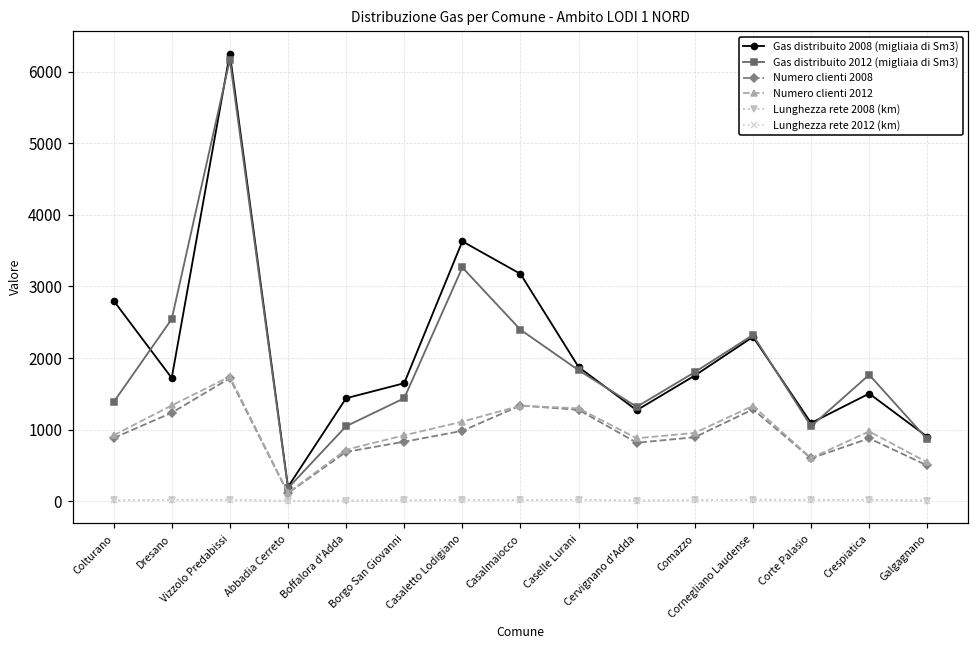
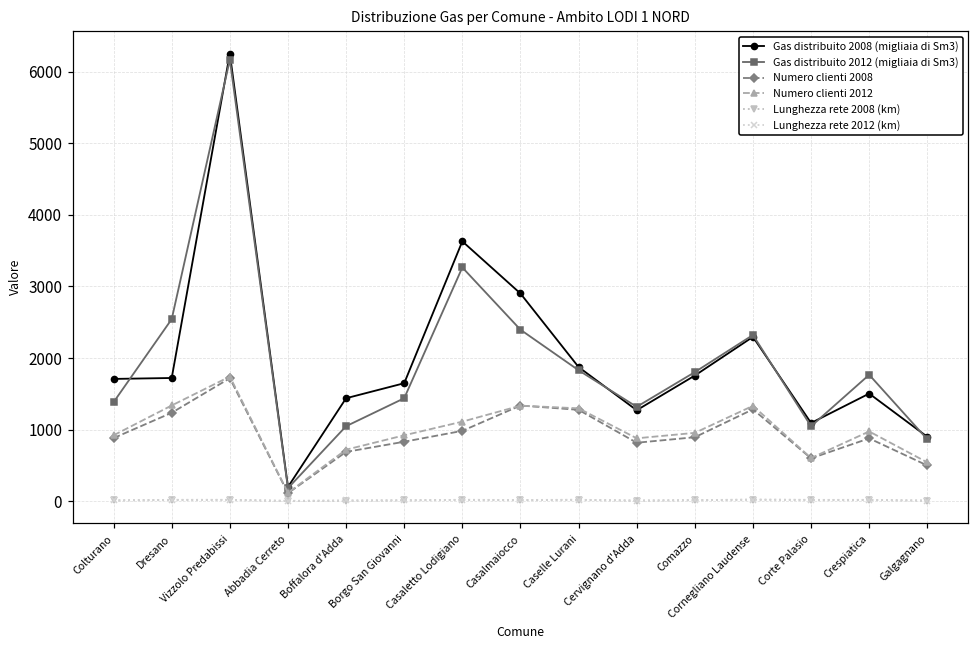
Gas distribuito 2008 (migliaia di Sm3), Colturano: 2800 -> 1700
Gas distribuito 2008 (migliaia di Sm3), Casalmaiocco: 3200 -> 2900
